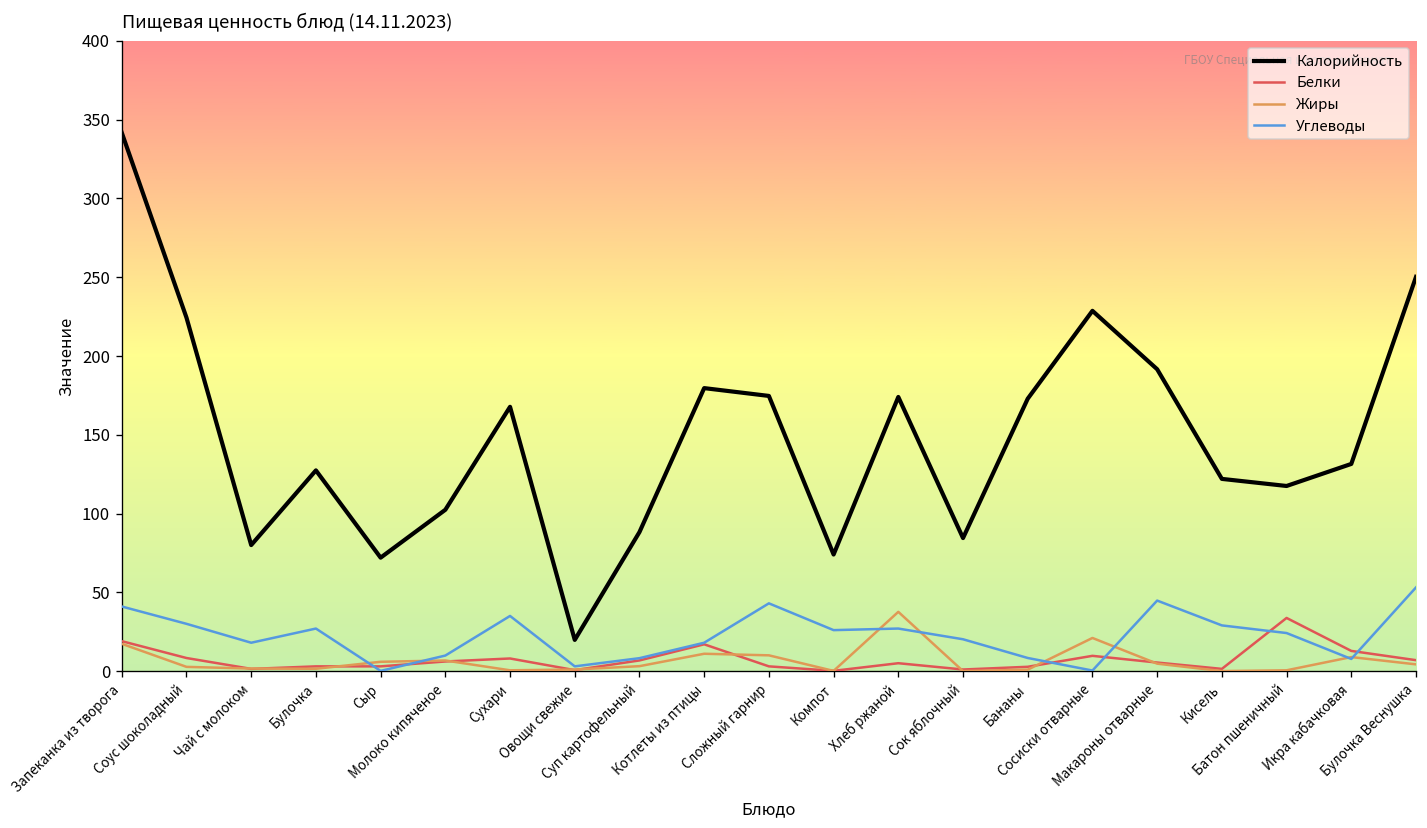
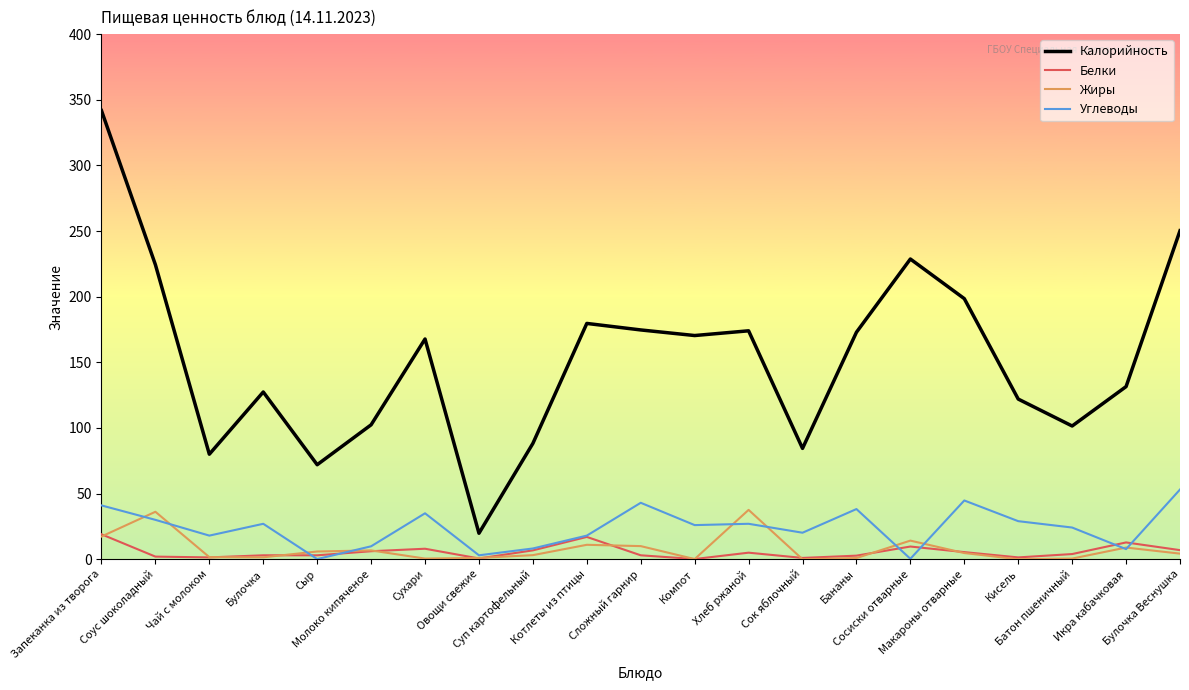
Белки, Соус шоколадный: 8 -> 2
Жиры, Соус шоколадный: 3 -> 36
Калорийность, Компот: 74 -> 170
Углеводы, Бананы: 8 -> 38
Жиры, Сосиски отварные: 21 -> 14
Калорийность, Макароны отварные: 192 -> 199
Калорийность, Батон пшеничный: 118 -> 102
Белки, Батон пшеничный: 34 -> 4
